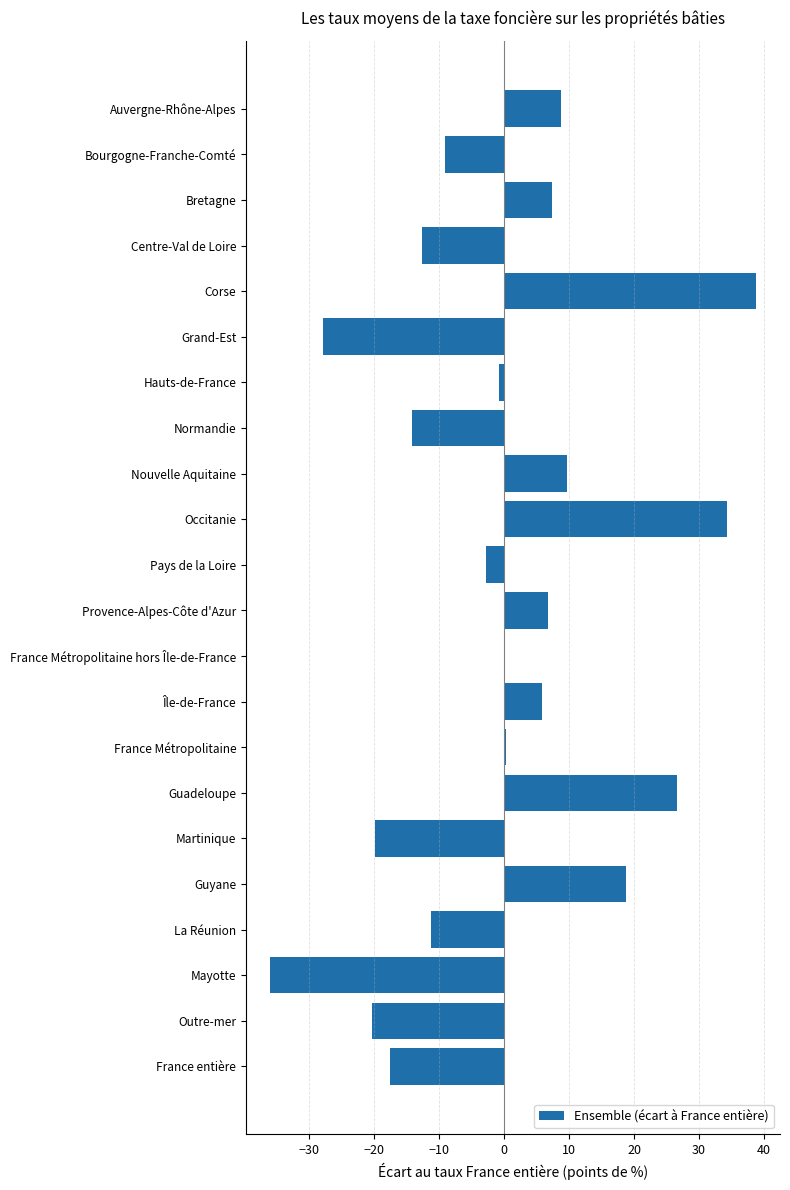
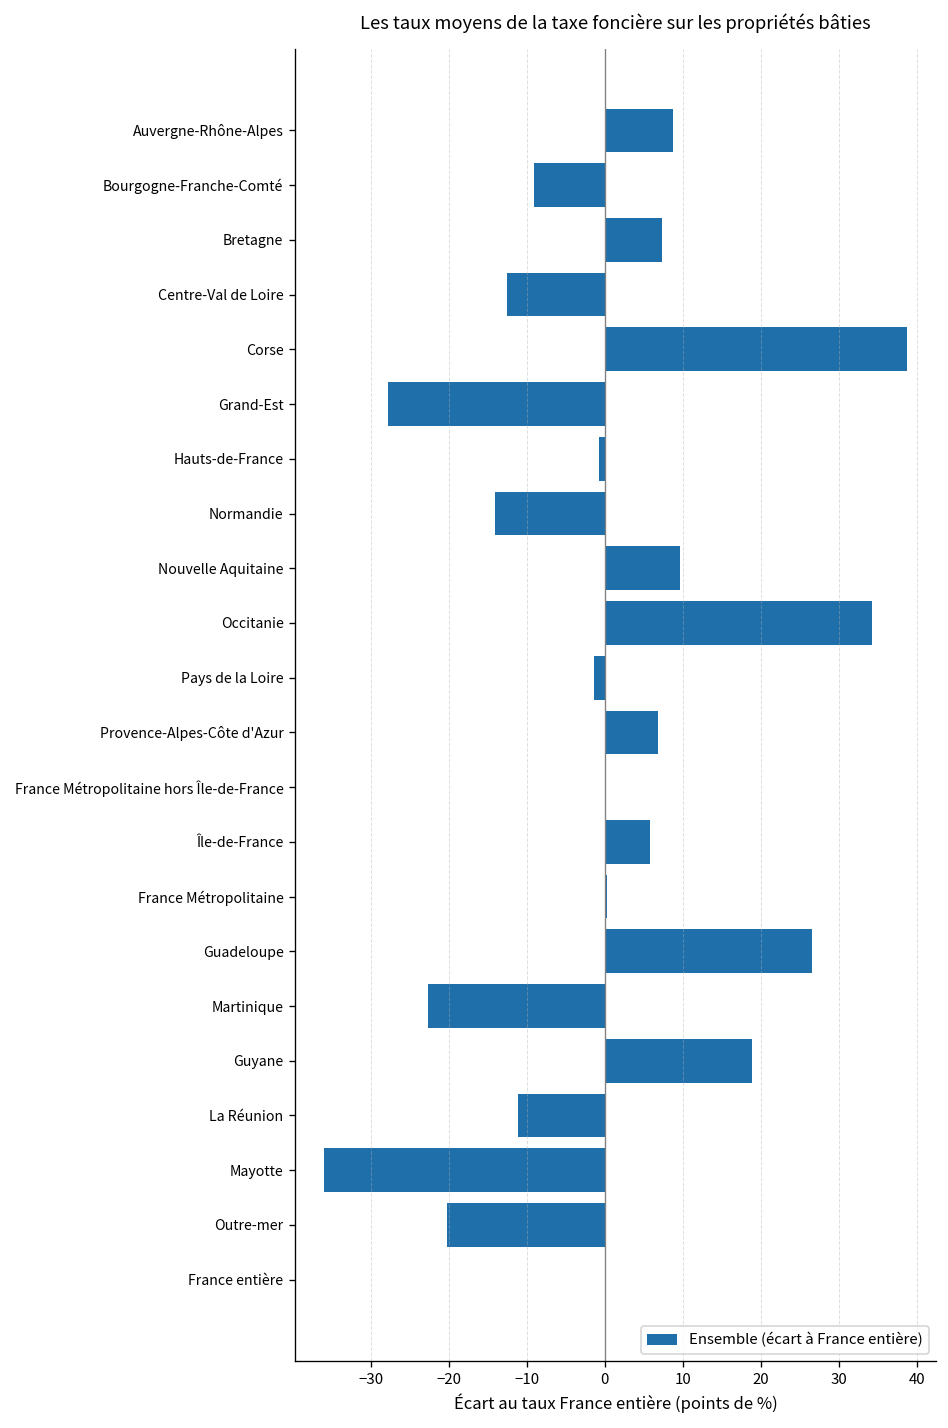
Pays de la Loire: -3 -> -1
Martinique: -20 -> -23
France entière: -17 -> 0
